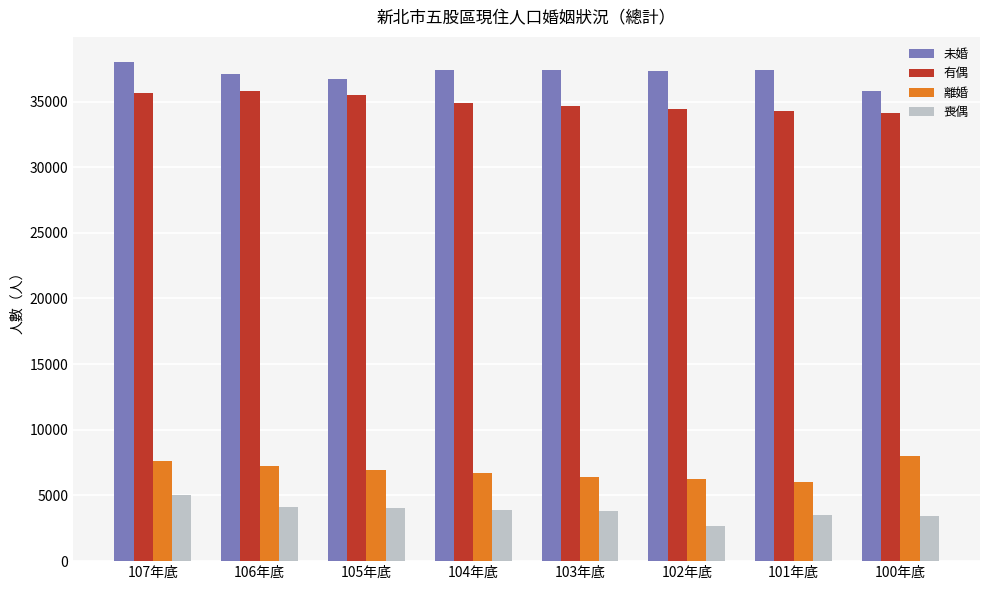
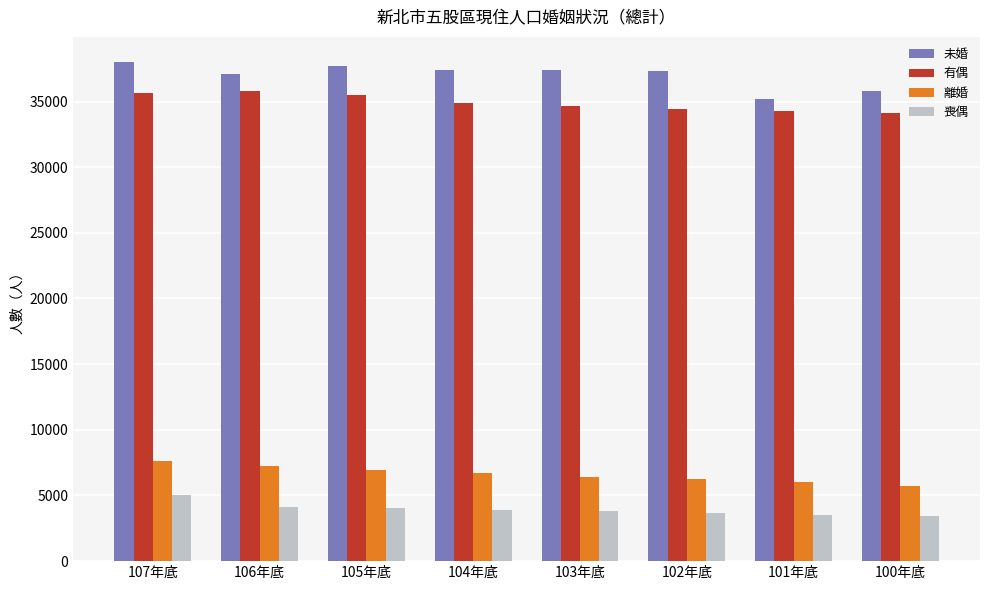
未婚, 105年底: 36800 -> 37700
喪偶, 102年底: 2700 -> 3700
未婚, 101年底: 37400 -> 35200
離婚, 100年底: 8000 -> 5700
